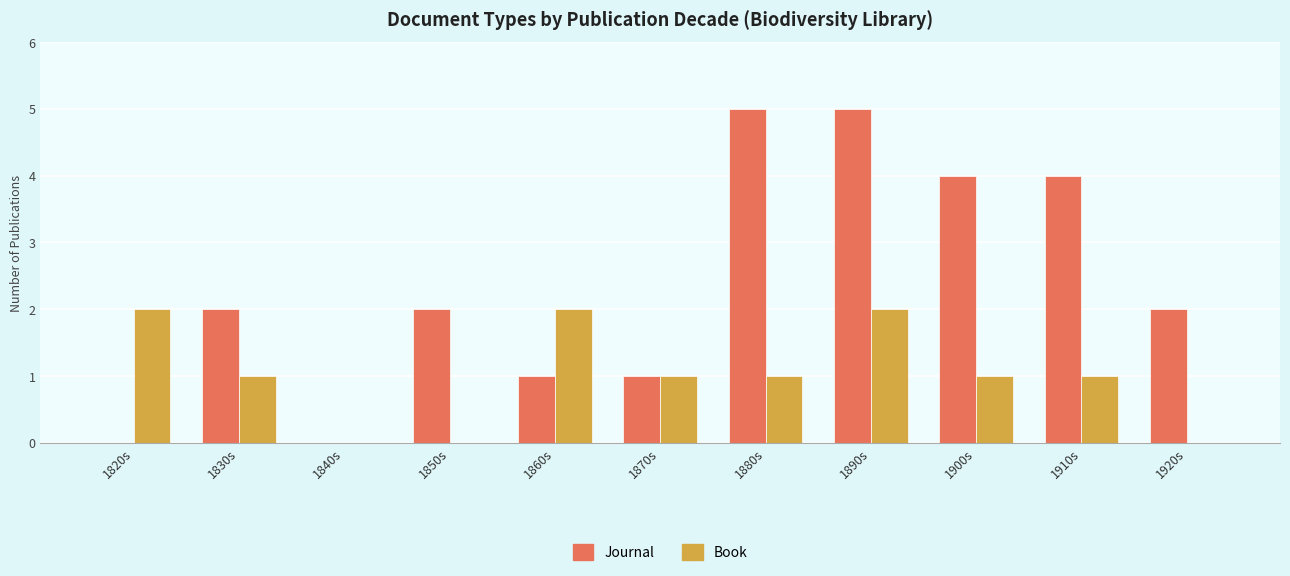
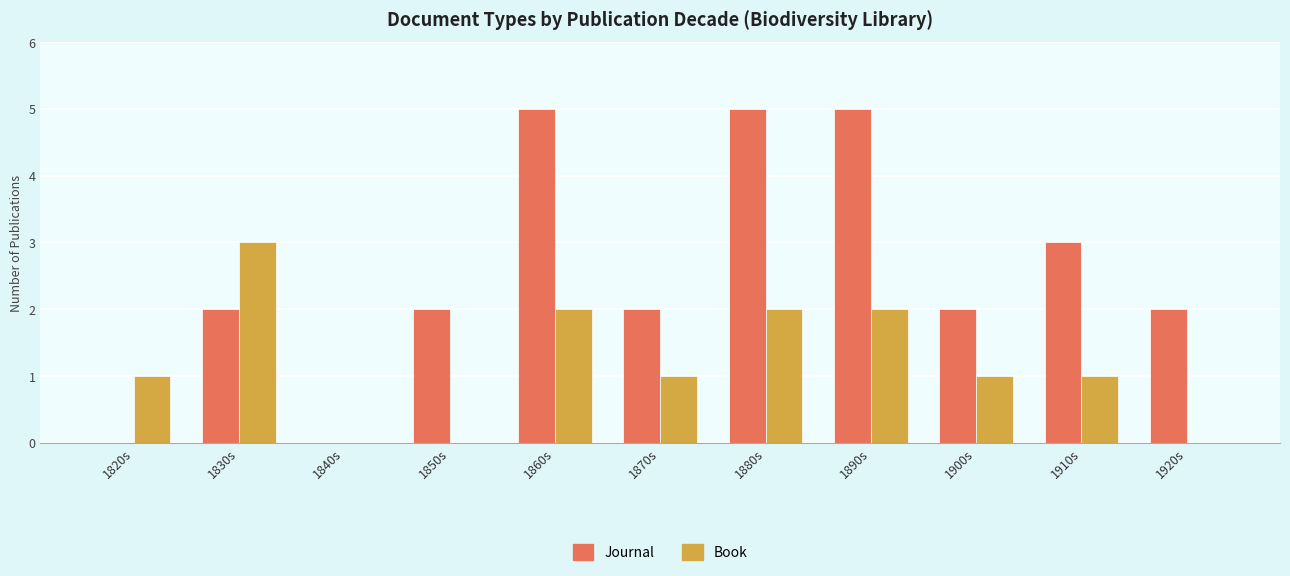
Book, 1820s: 2 -> 1
Book, 1830s: 1 -> 3
Journal, 1860s: 1 -> 5
Journal, 1870s: 1 -> 2
Book, 1880s: 1 -> 2
Journal, 1900s: 4 -> 2
Journal, 1910s: 4 -> 3
